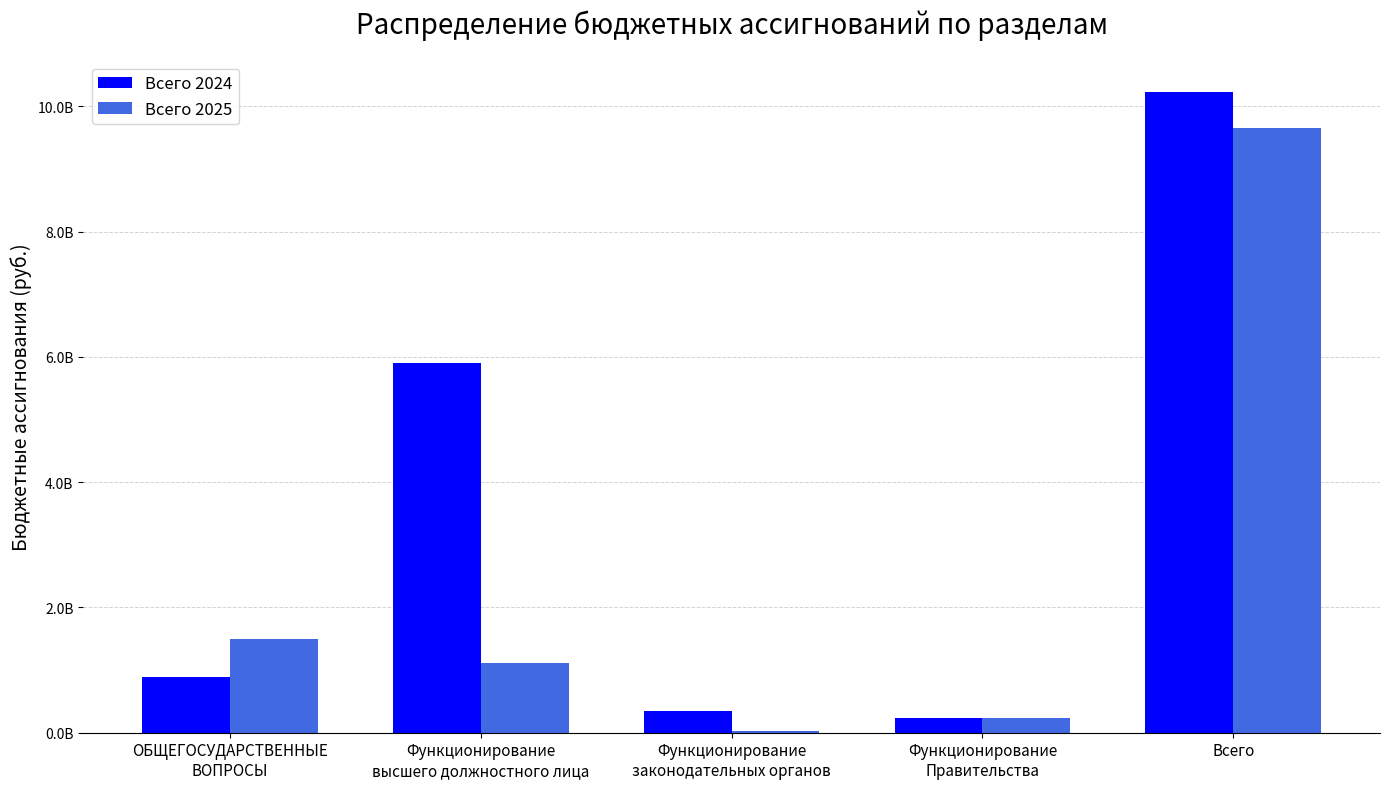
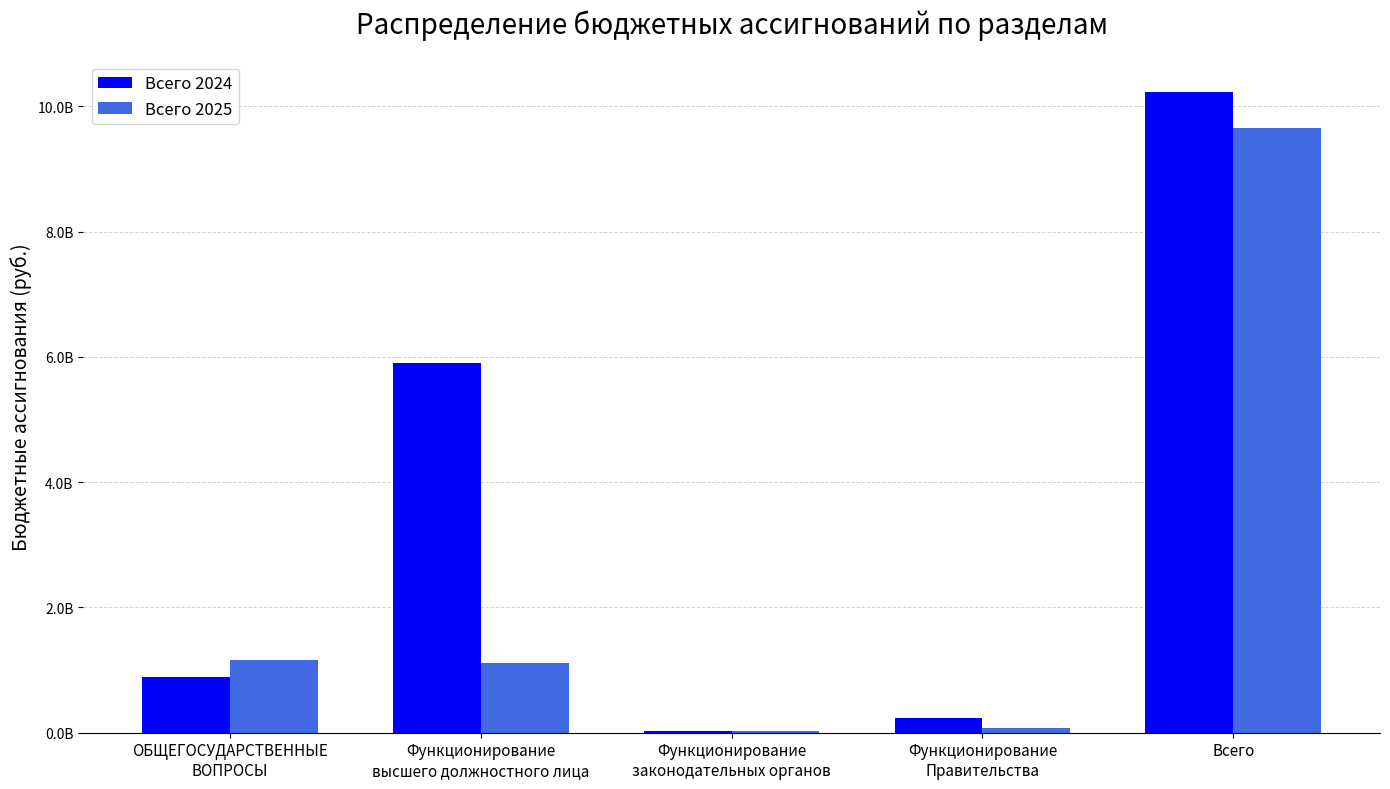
Всего 2025, ОБЩЕГОСУДАРСТВЕННЫЕ ВОПРОСЫ: 1500000000 -> 1200000000
Всего 2024, Функционирование законодательных органов: 300000000 -> 0
Всего 2025, Функционирование Правительства: 200000000 -> 100000000
